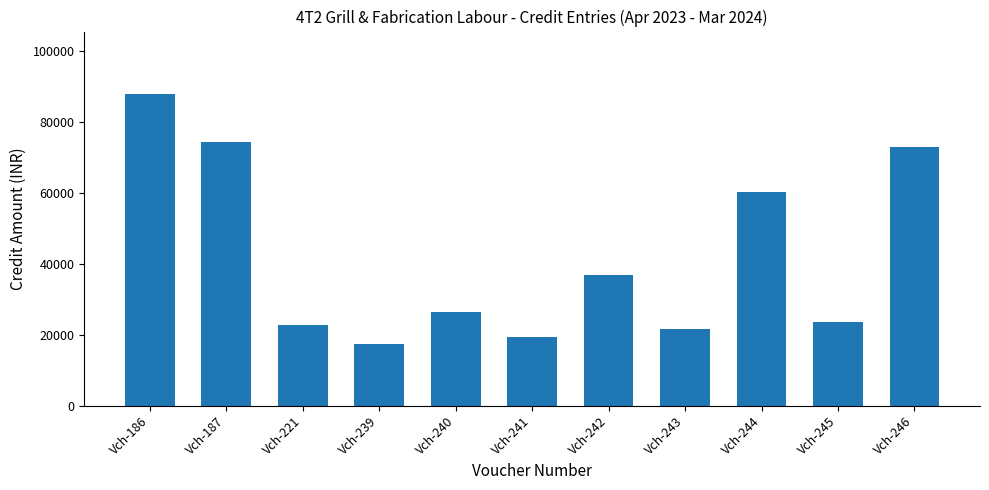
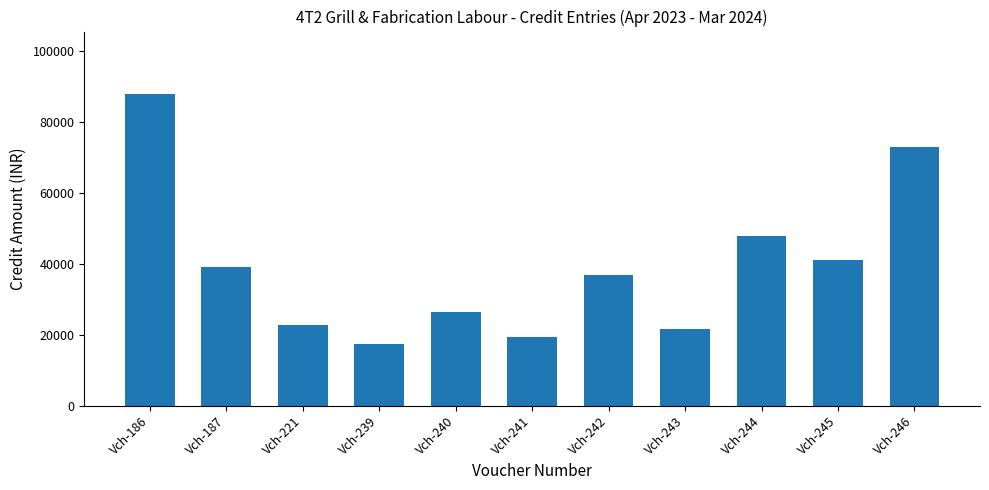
Vch-187: 74000 -> 39000
Vch-244: 60000 -> 48000
Vch-245: 24000 -> 41000
